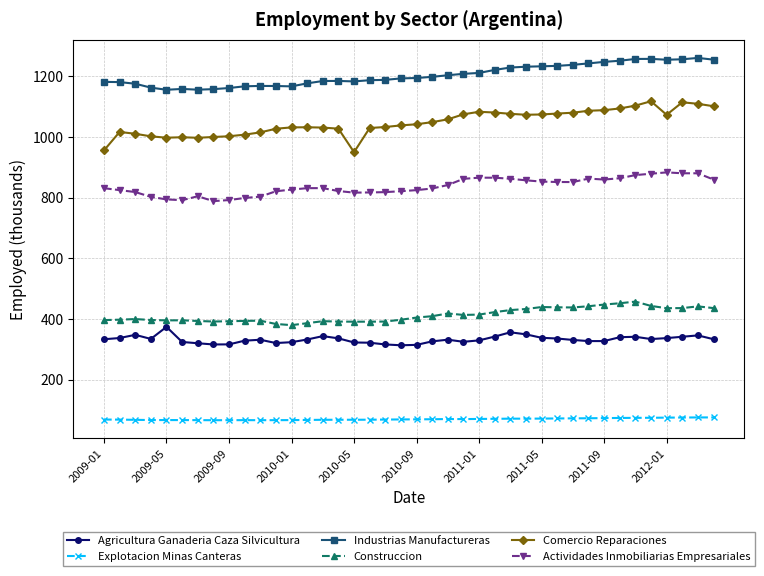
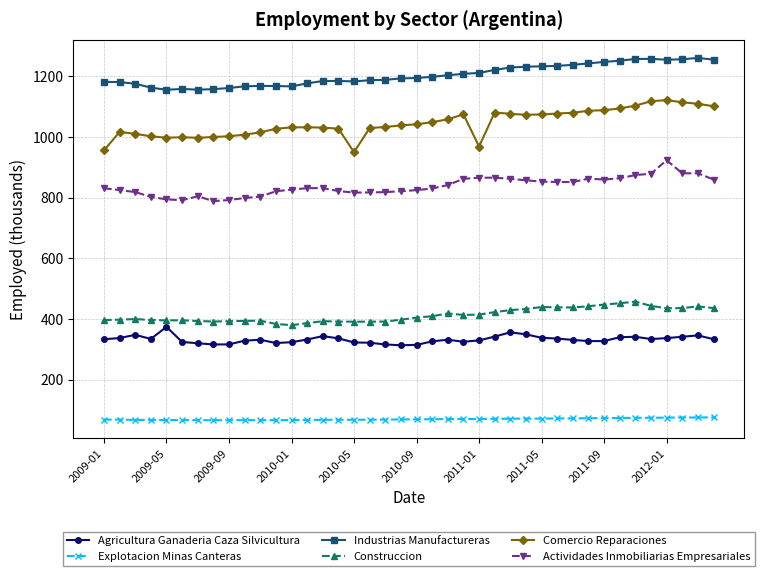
Comercio Reparaciones, 2011-01: 1080 -> 970
Comercio Reparaciones, 2012-01: 1070 -> 1120
Actividades Inmobiliarias Empresariales, 2012-01: 880 -> 920
